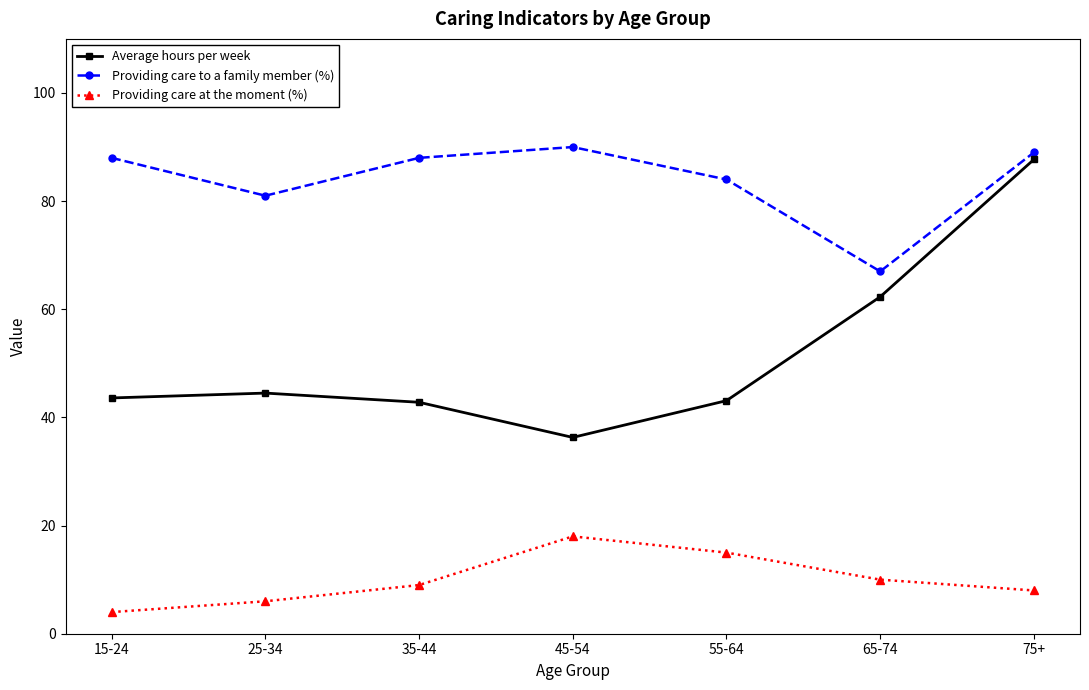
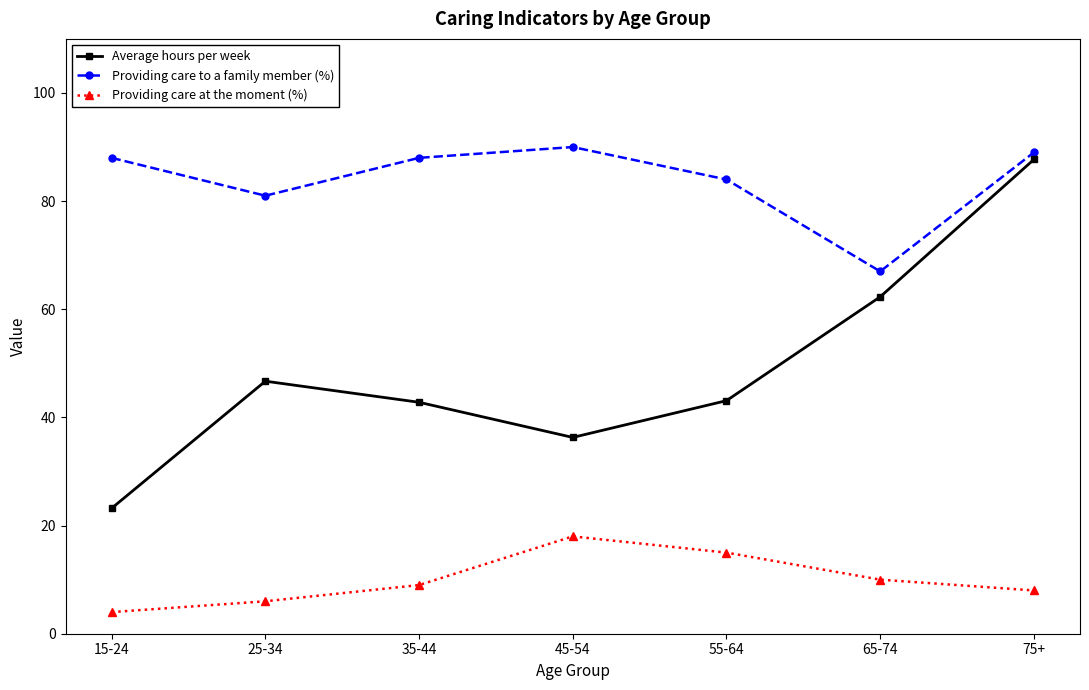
Average hours per week, 15-24: 44 -> 23
Average hours per week, 25-34: 45 -> 47
